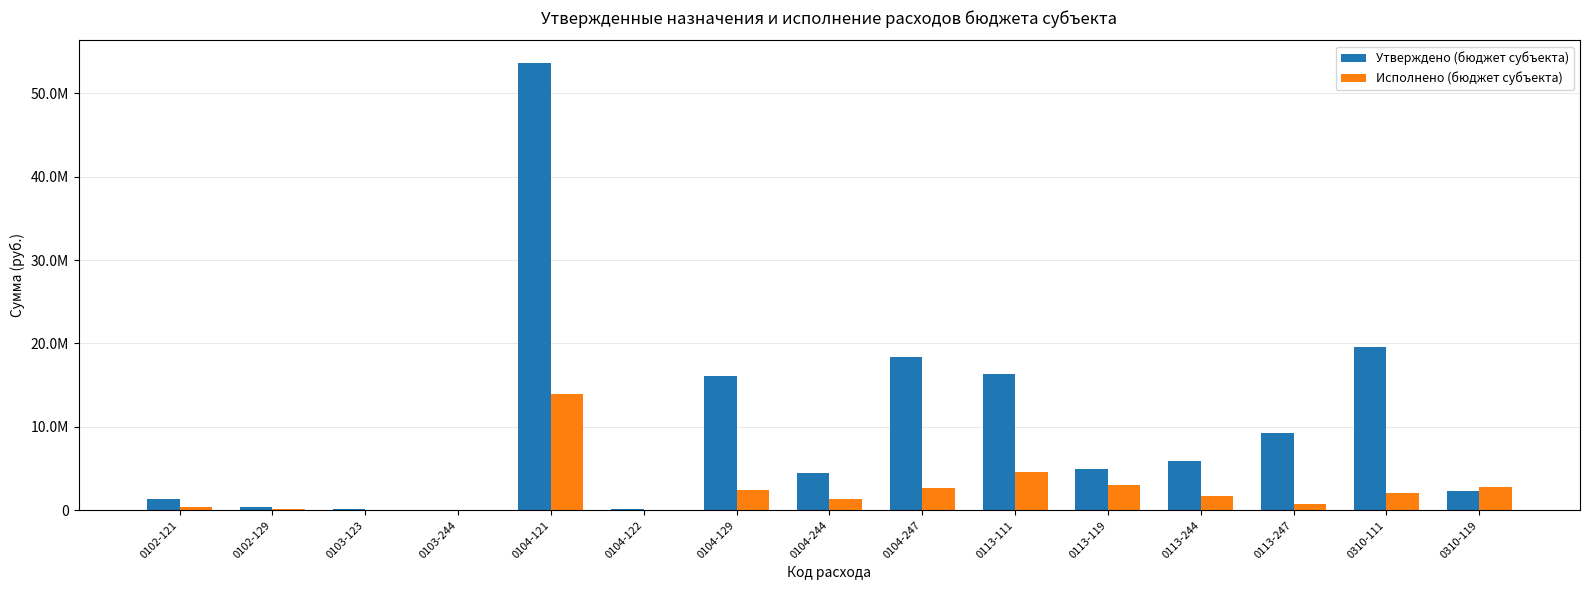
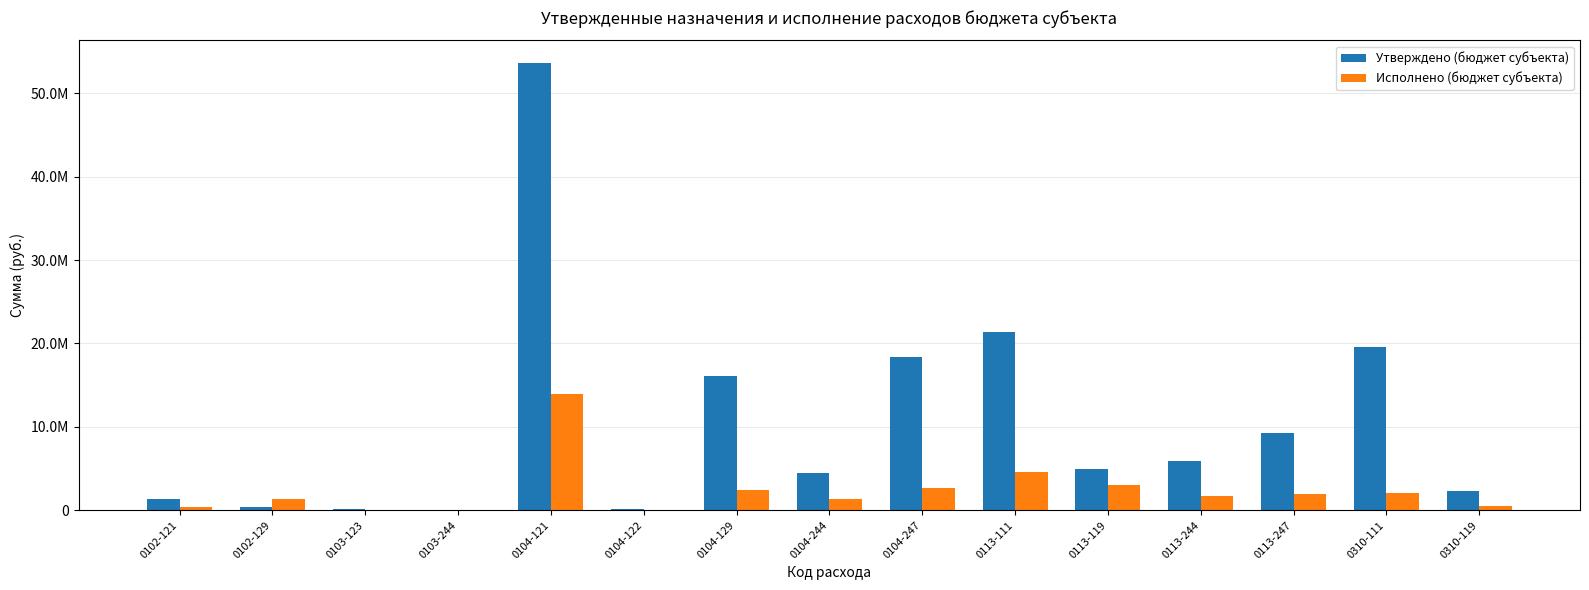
Исполнено (бюджет субъекта), 0102-129: 0 -> 1000000
Утверждено (бюджет субъекта), 0113-111: 16000000 -> 21000000
Исполнено (бюджет субъекта), 0113-247: 1000000 -> 2000000
Исполнено (бюджет субъекта), 0310-119: 3000000 -> 1000000
